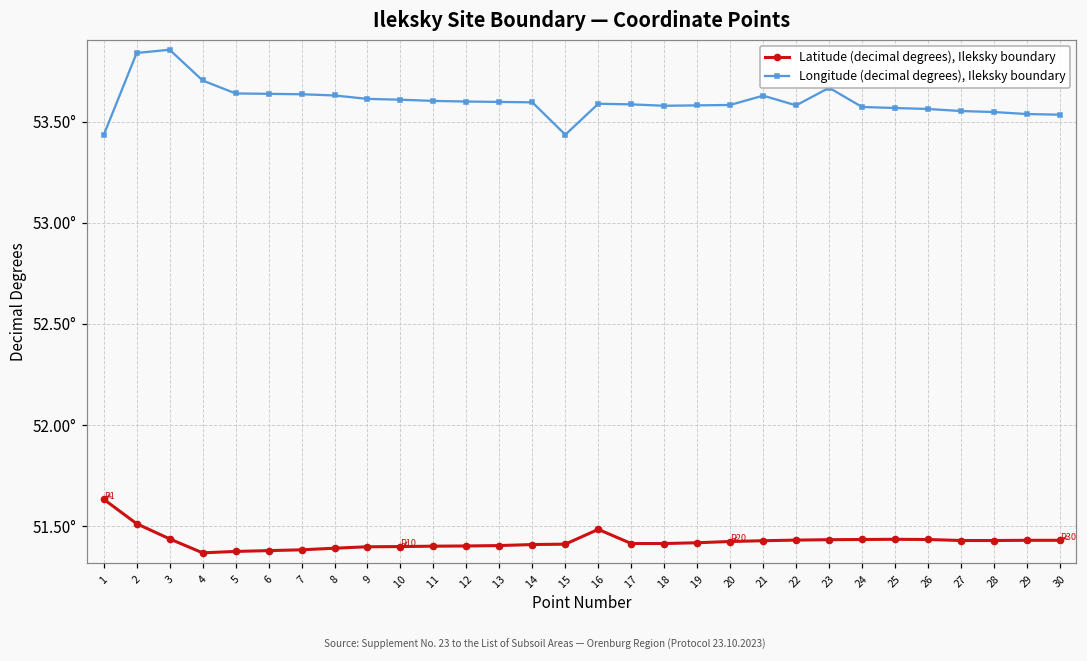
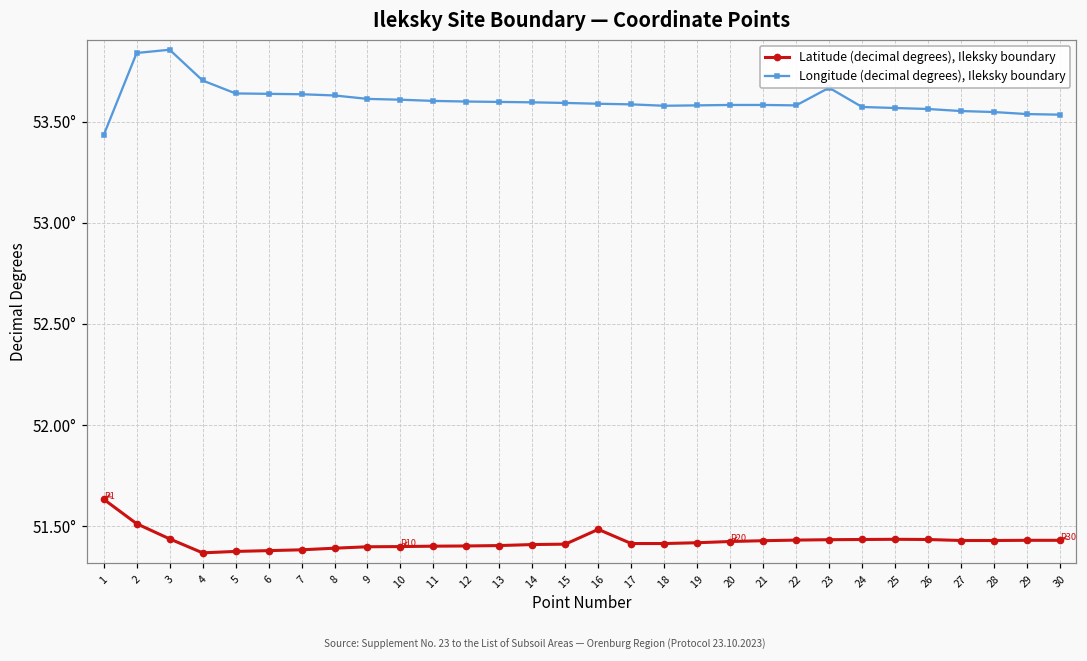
Longitude (decimal degrees), Ileksky boundary, 15: 53.44° -> 53.59°
Longitude (decimal degrees), Ileksky boundary, 21: 53.63° -> 53.58°
